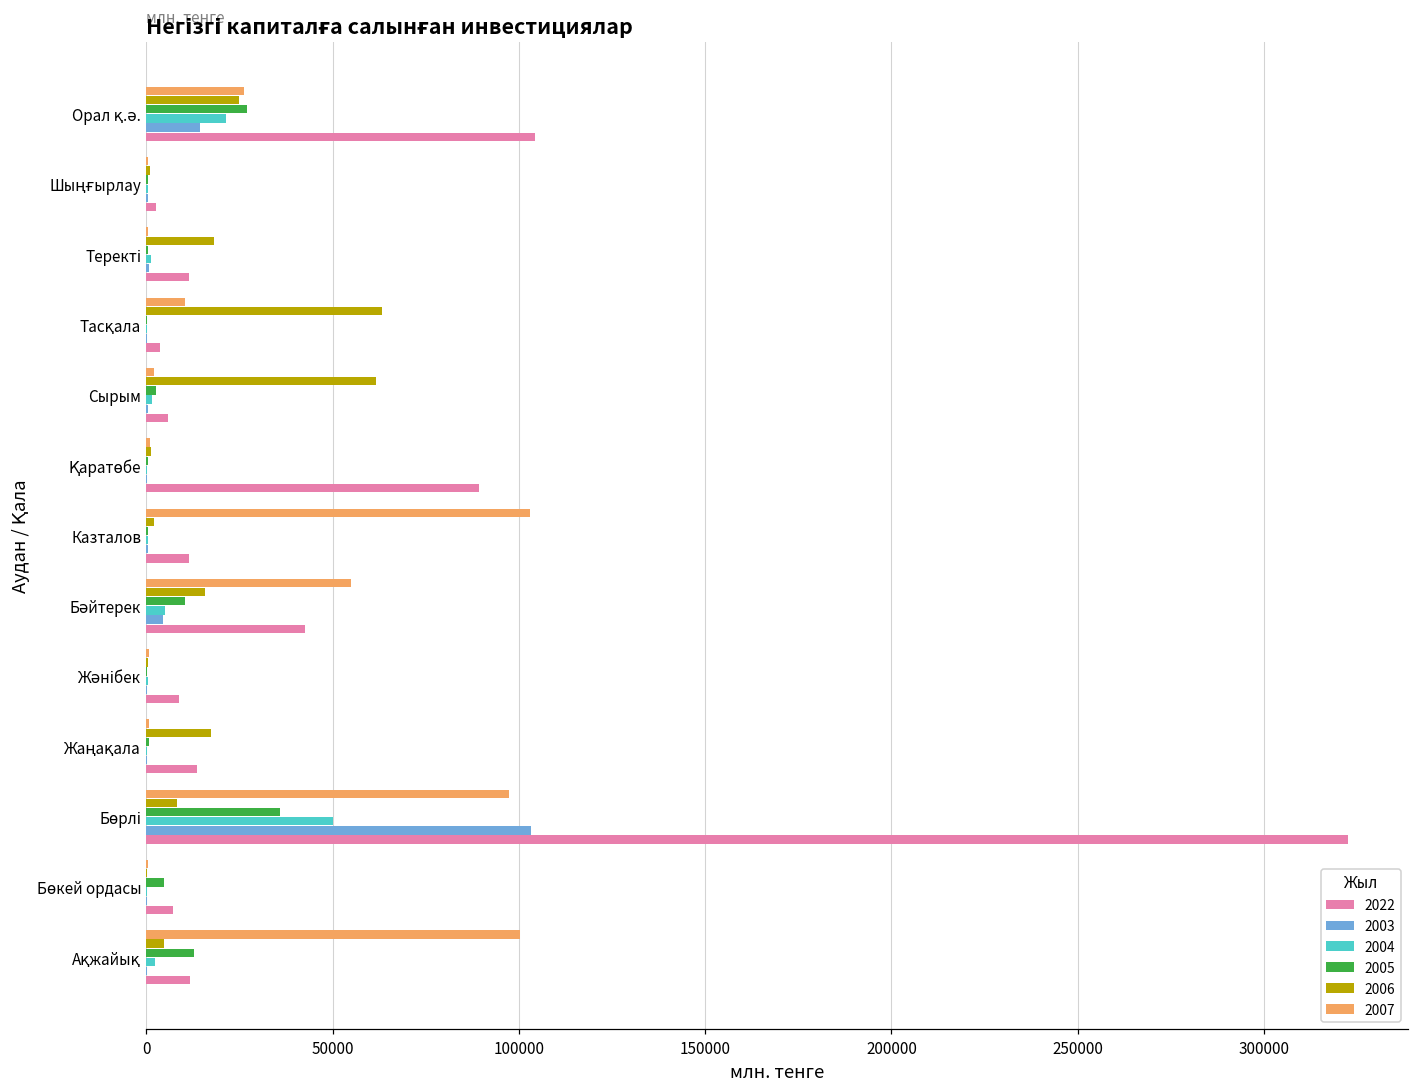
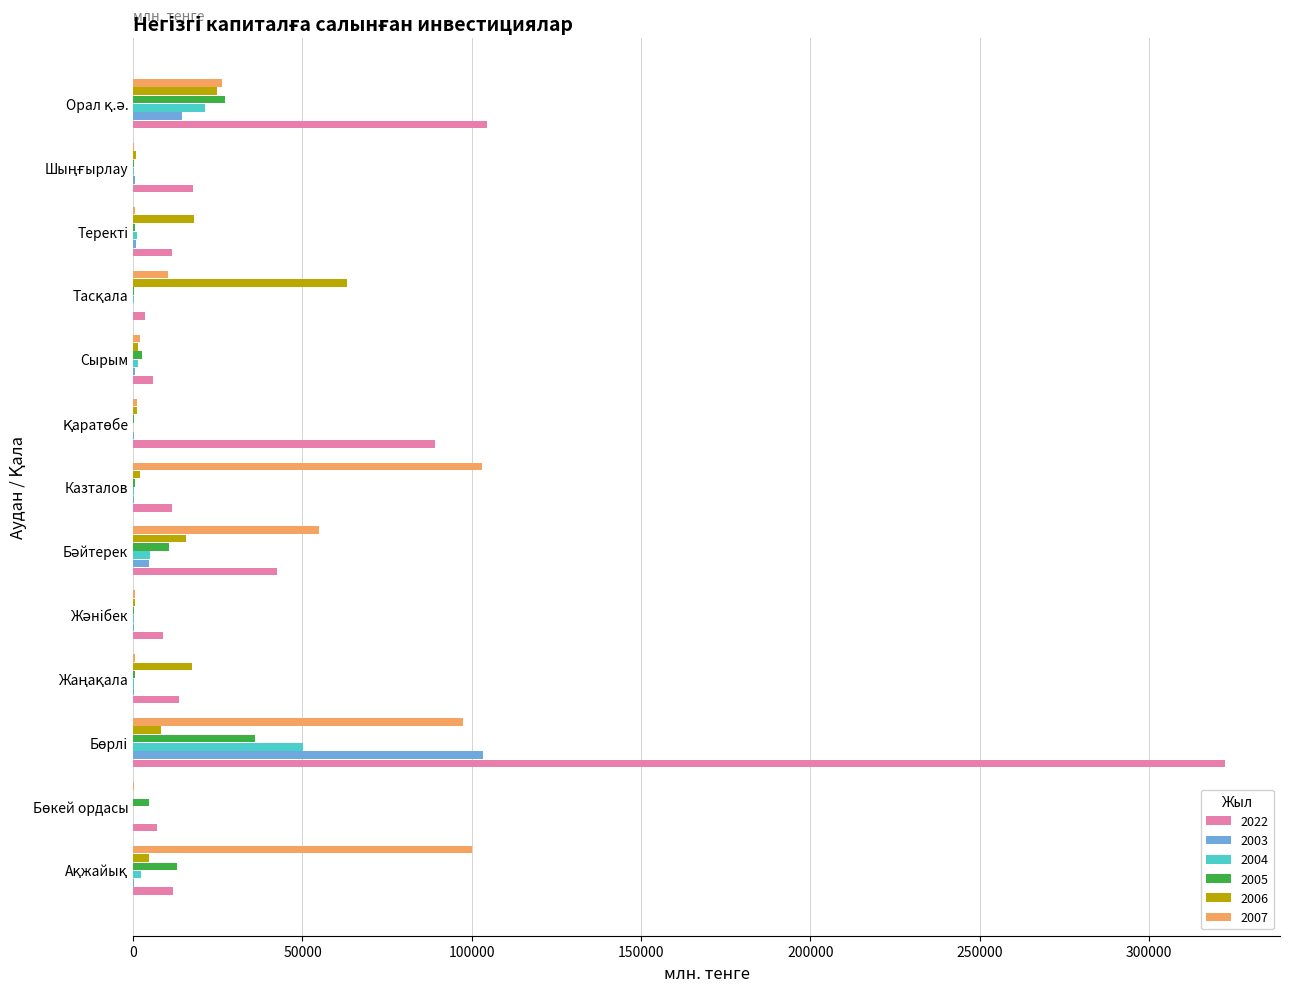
2022, Шыңғырлау: 3000 -> 18000
2006, Сырым: 62000 -> 1000
